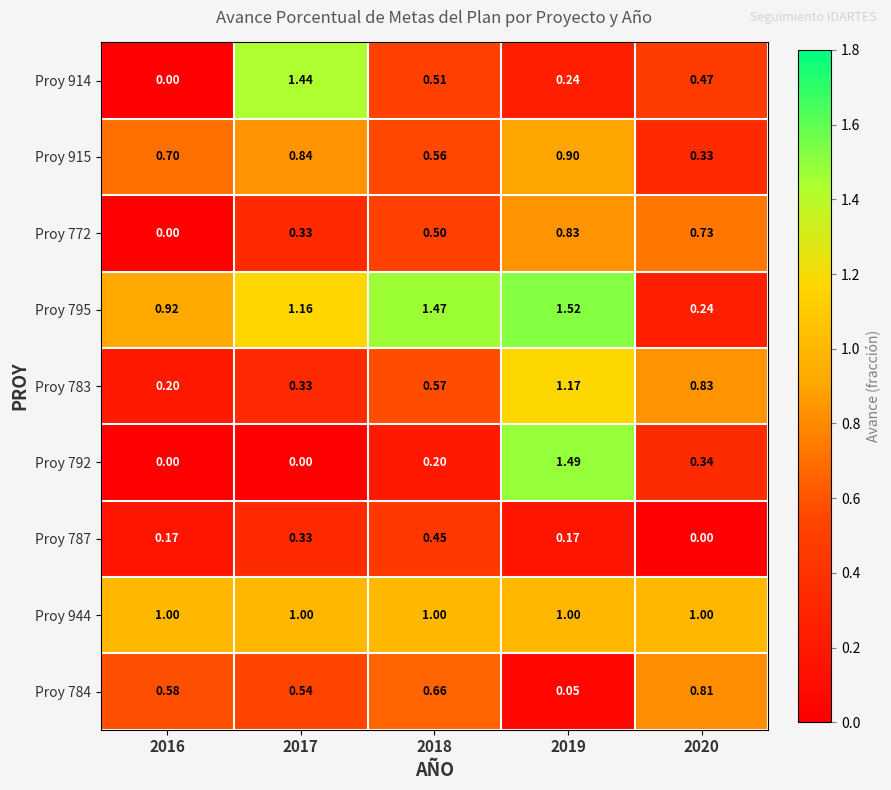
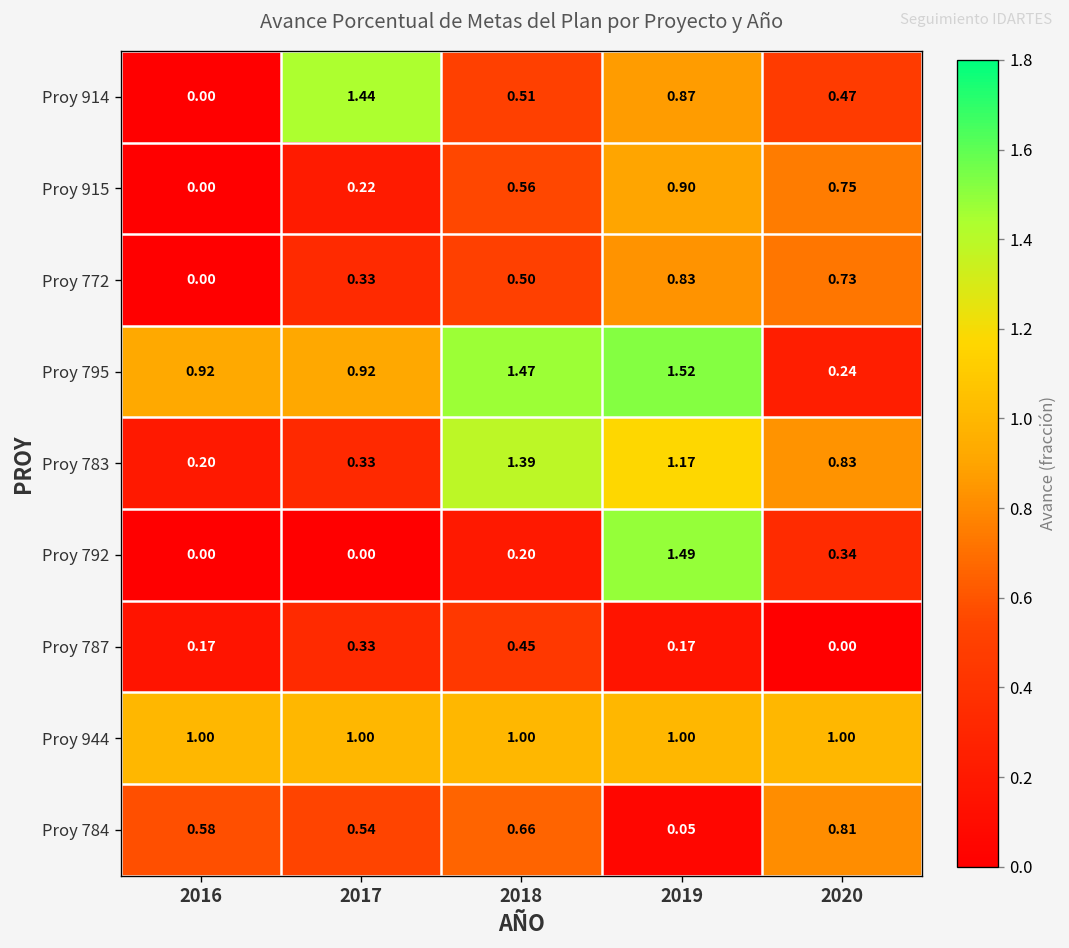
Proy 914, 2019: 0.24 -> 0.87
Proy 915, 2016: 0.70 -> 0.00
Proy 915, 2017: 0.84 -> 0.22
Proy 915, 2020: 0.33 -> 0.75
Proy 795, 2017: 1.16 -> 0.92
Proy 783, 2018: 0.57 -> 1.39
